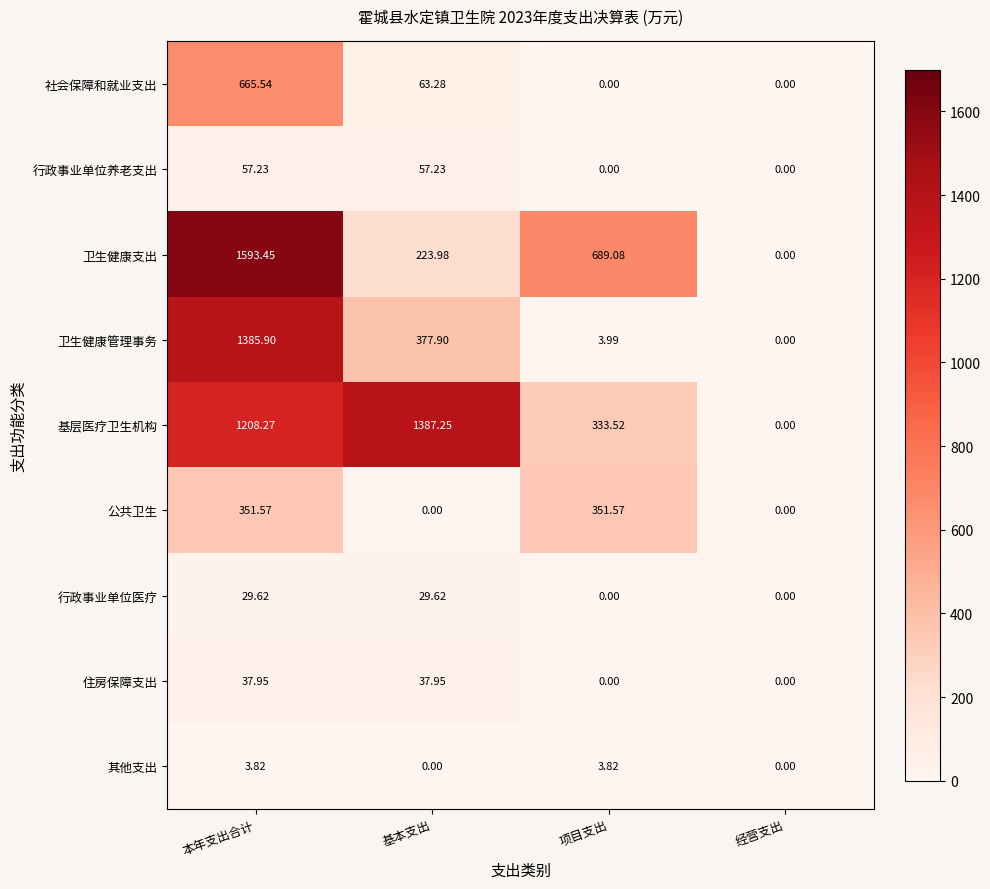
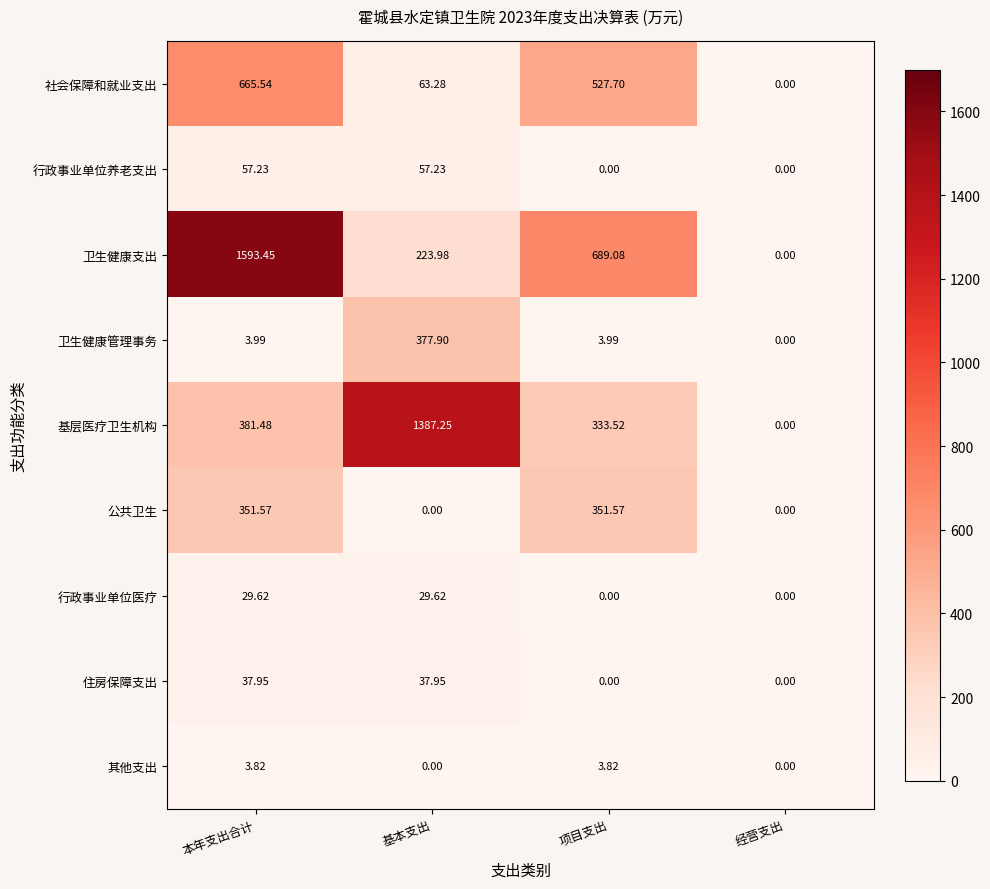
社会保障和就业支出, 项目支出: 0.00 -> 527.70
卫生健康管理事务, 本年支出合计: 1385.90 -> 3.99
基层医疗卫生机构, 本年支出合计: 1208.27 -> 381.48
